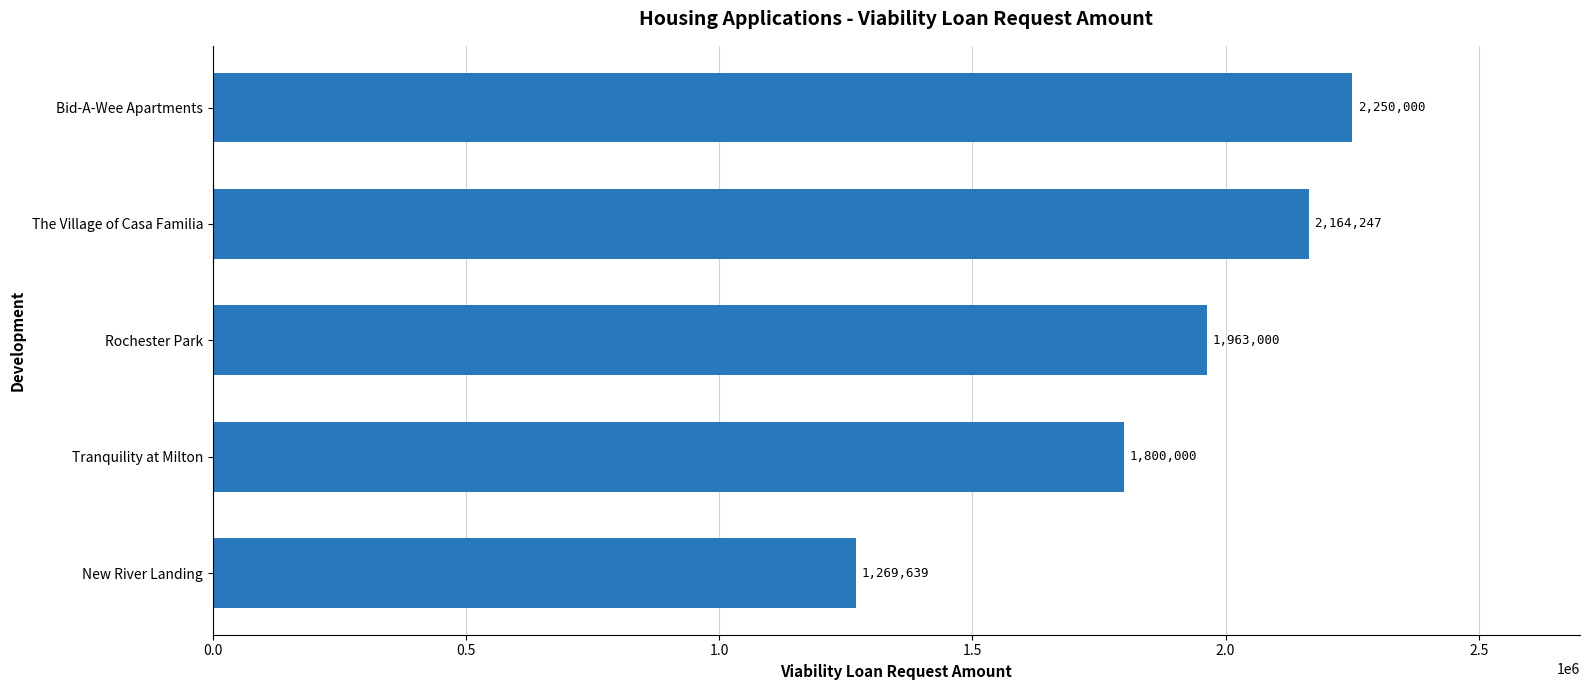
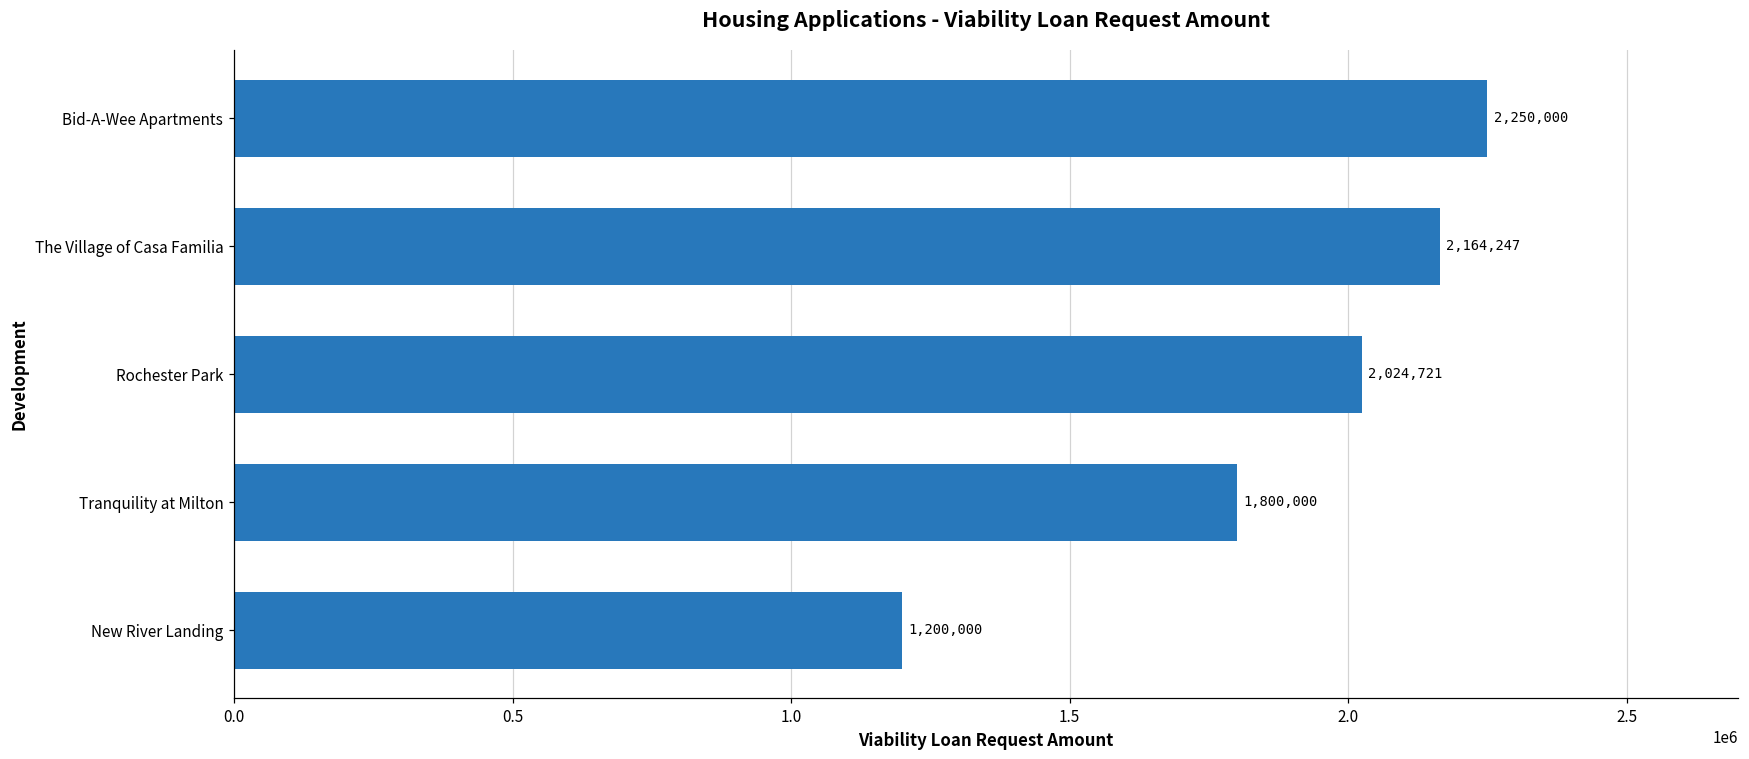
Rochester Park: 1,963,000 -> 2,024,721
New River Landing: 1,269,639 -> 1,200,000
